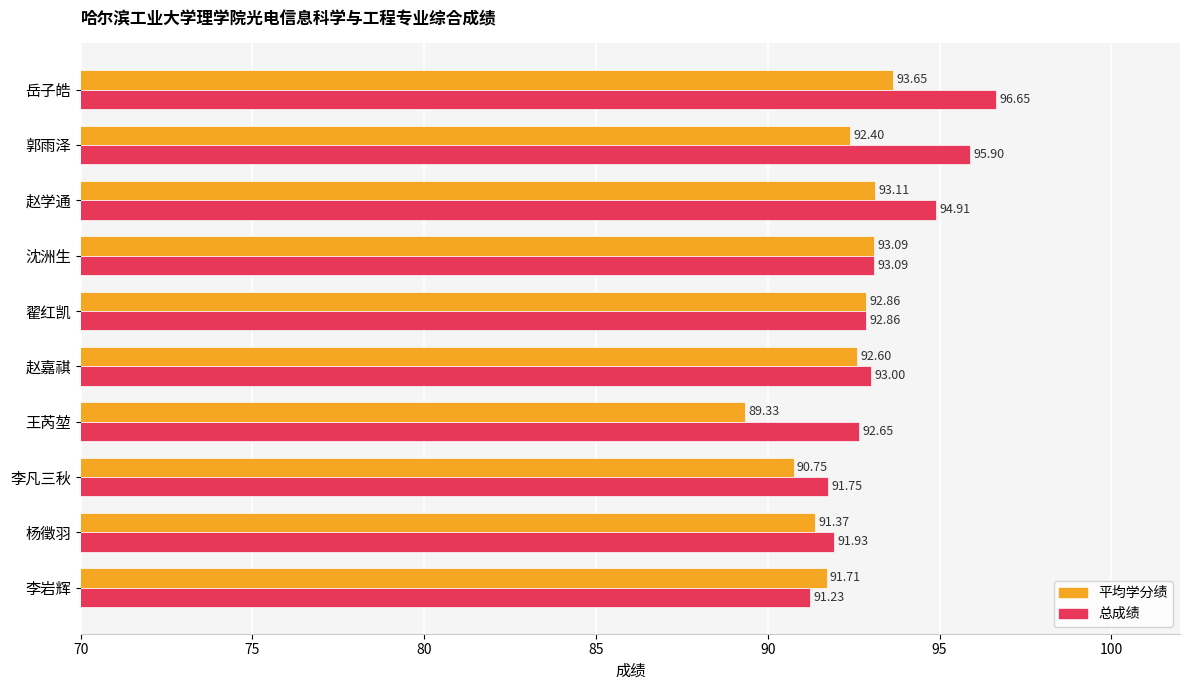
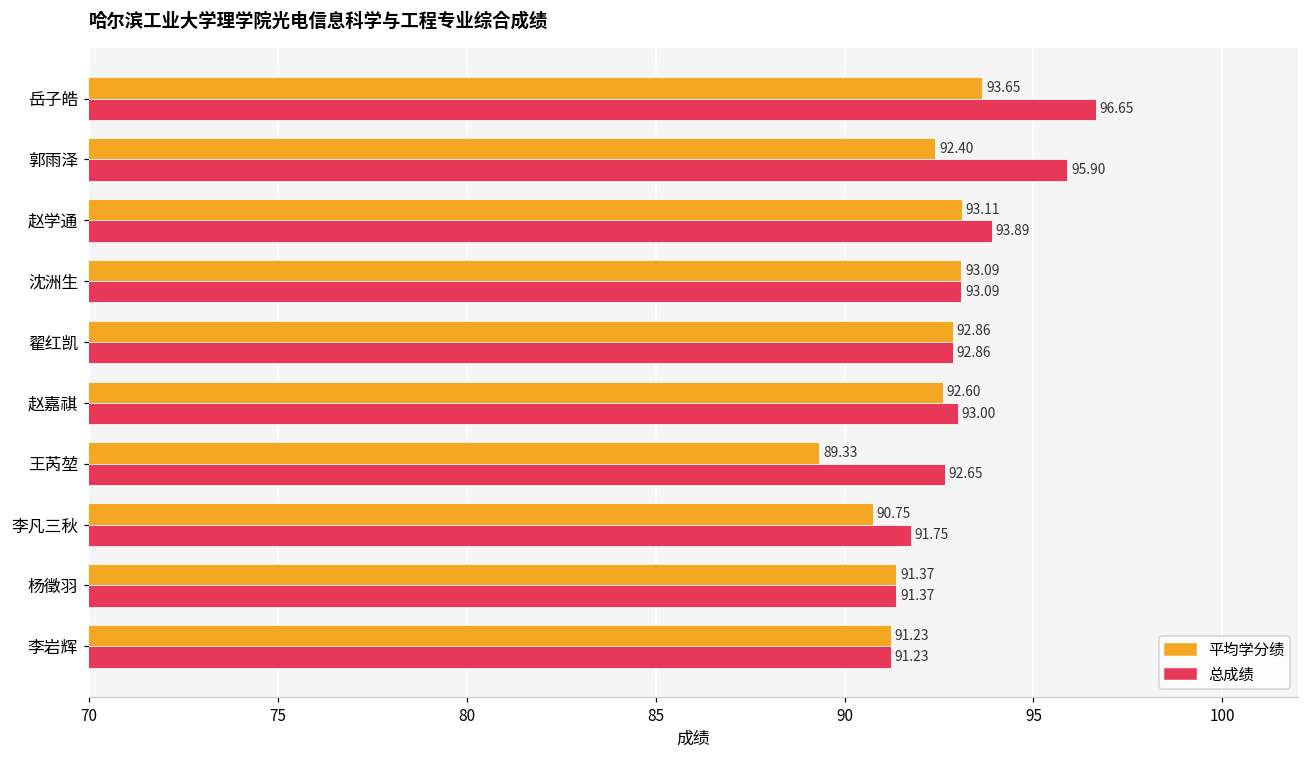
总成绩, 赵学通: 94.91 -> 93.89
总成绩, 杨徵羽: 91.93 -> 91.37
平均学分绩, 李岩辉: 91.71 -> 91.23
